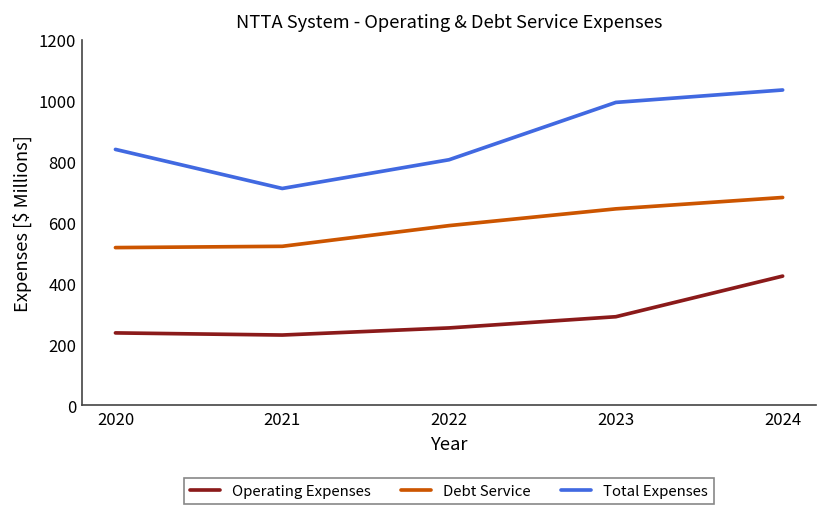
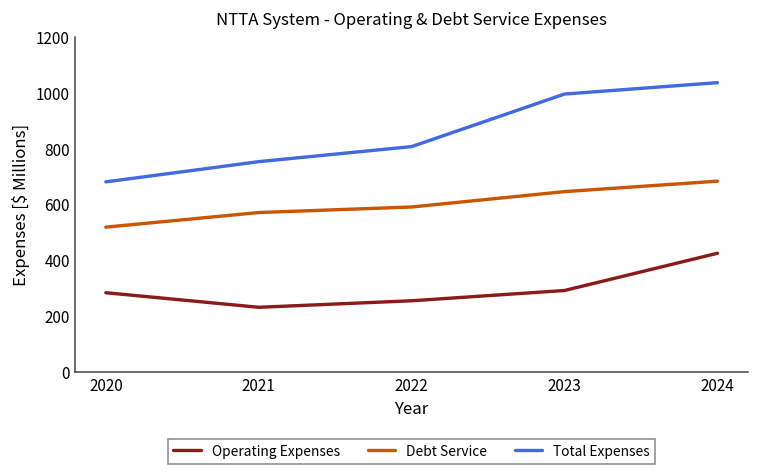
Operating Expenses, 2020: 240 -> 280
Total Expenses, 2020: 840 -> 680
Debt Service, 2021: 520 -> 570
Total Expenses, 2021: 710 -> 750
